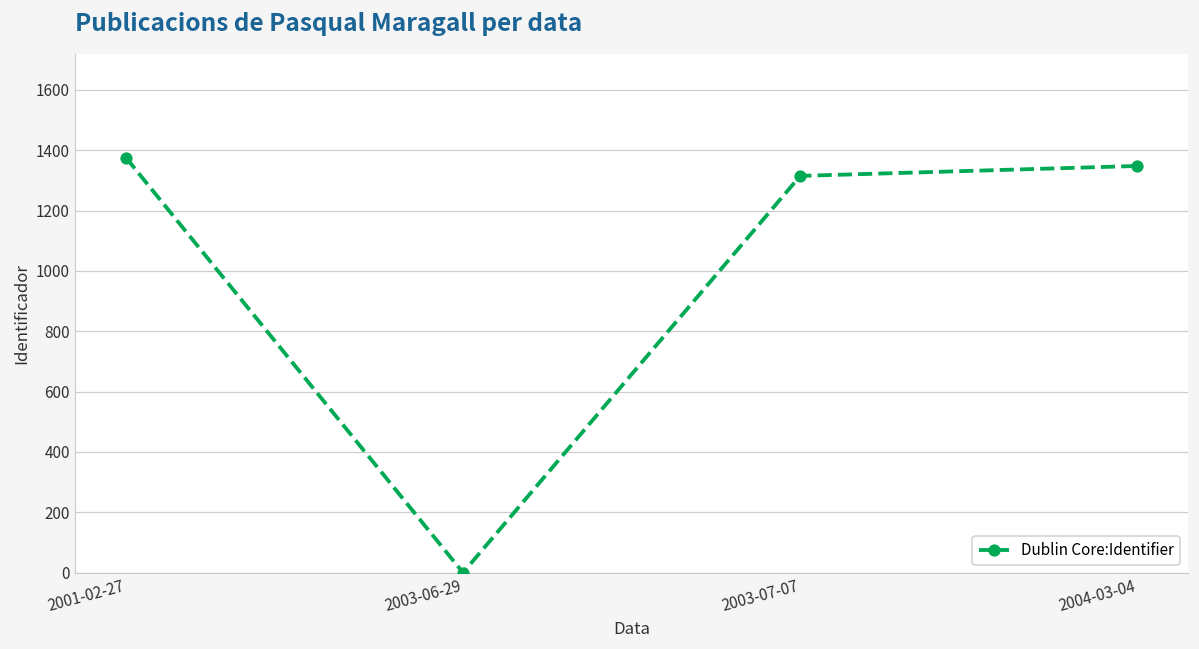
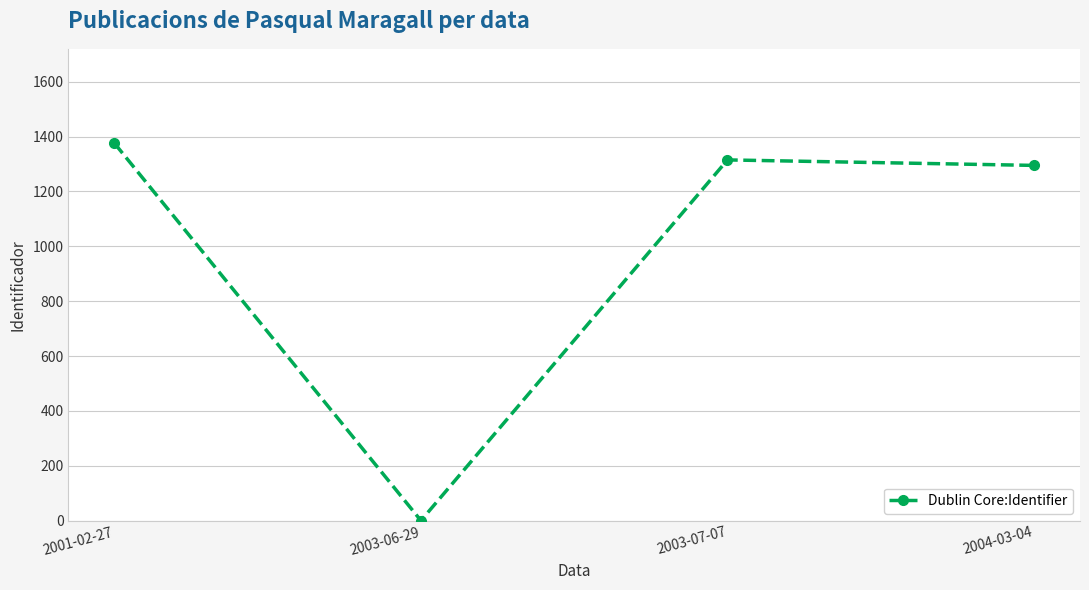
2004-03-04: 1350 -> 1300
